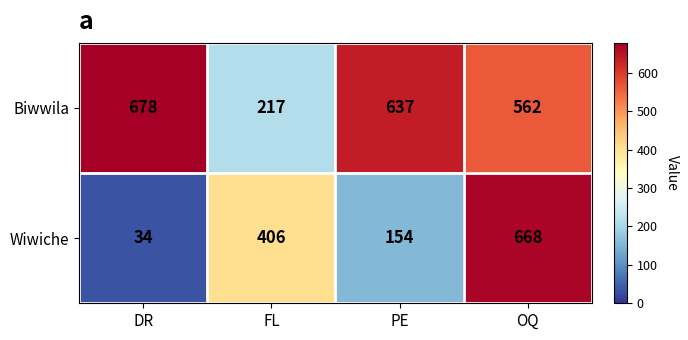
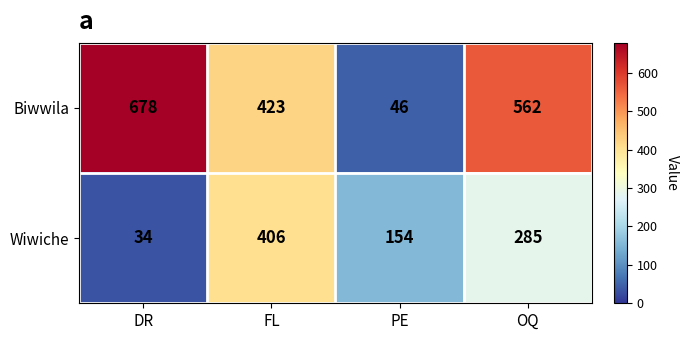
Biwwila, FL: 217 -> 423
Biwwila, PE: 637 -> 46
Wiwiche, OQ: 668 -> 285
